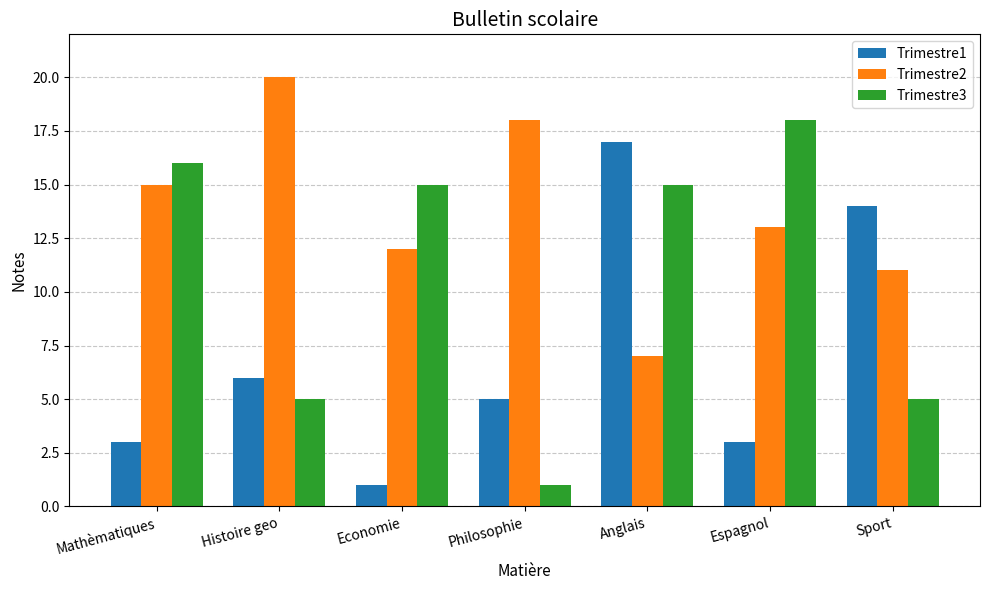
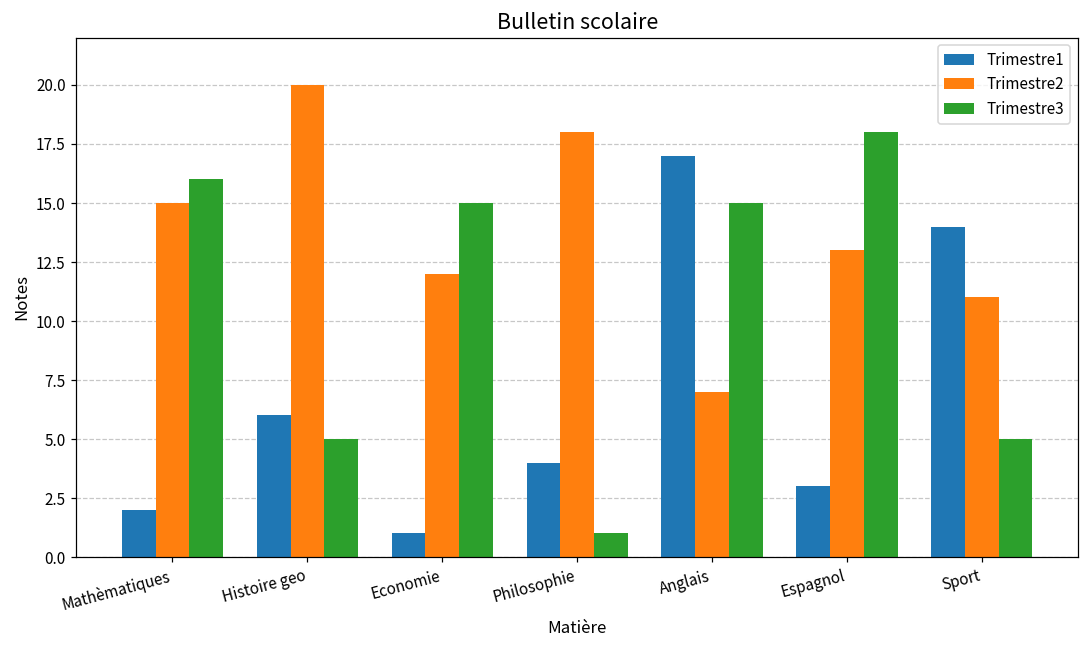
Trimestre1, Mathèmatiques: 3 -> 2
Trimestre1, Philosophie: 5 -> 4
